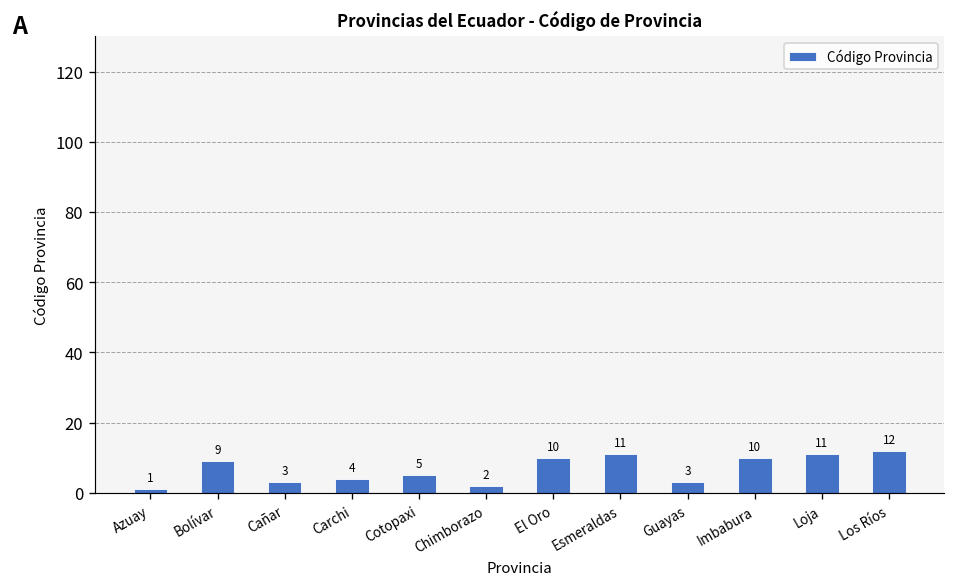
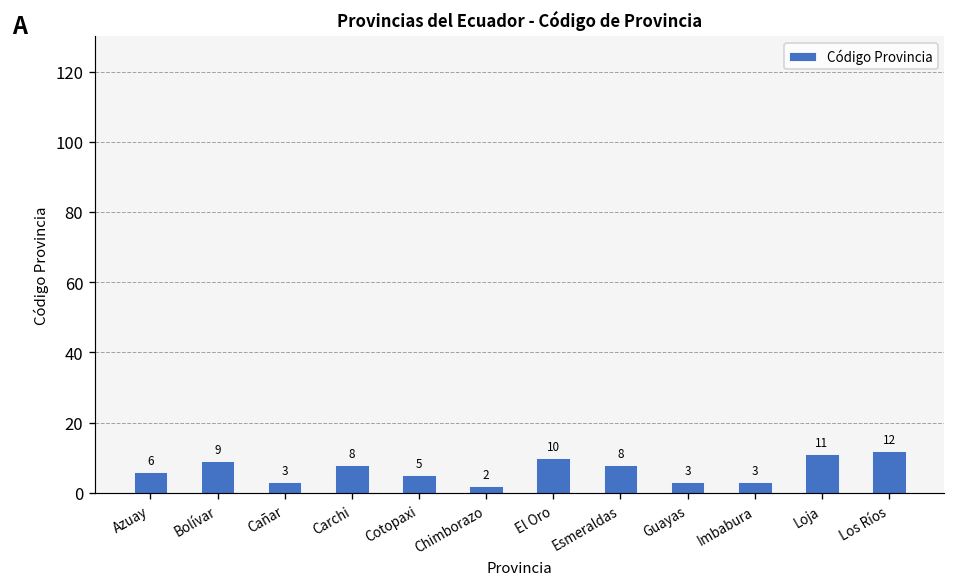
Azuay: 1 -> 6
Carchi: 4 -> 8
Esmeraldas: 11 -> 8
Imbabura: 10 -> 3
